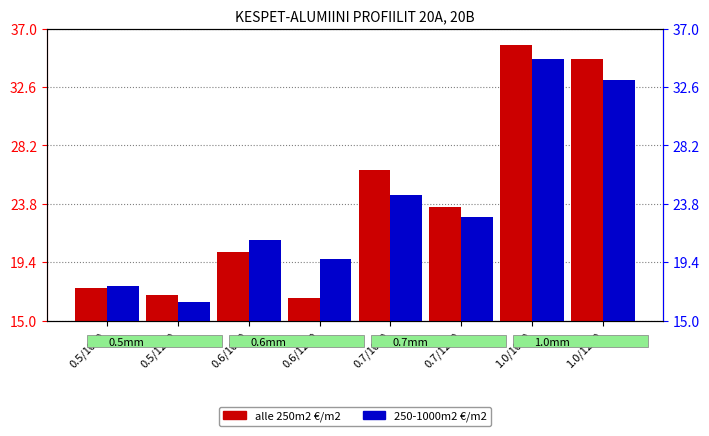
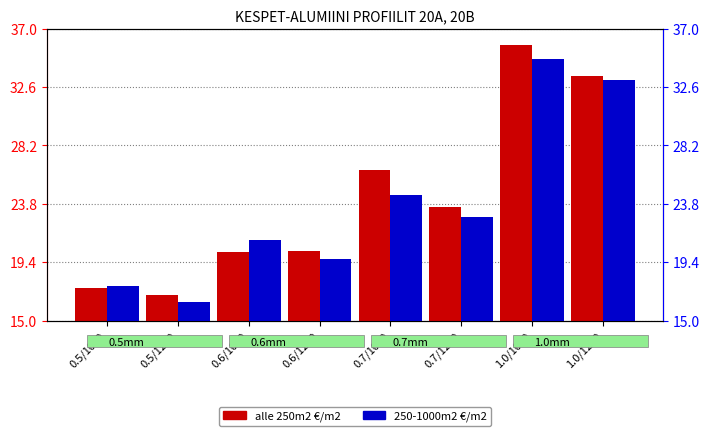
alle 250m2 €/m2, 0.6/1250: 16.7 -> 20.2
alle 250m2 €/m2, 1.0/1250: 34.7 -> 33.4
